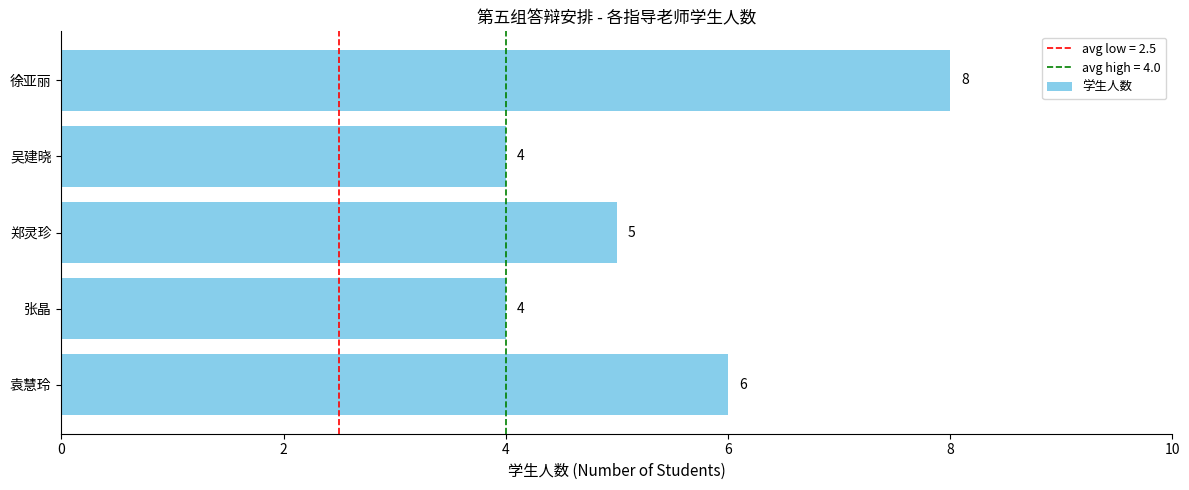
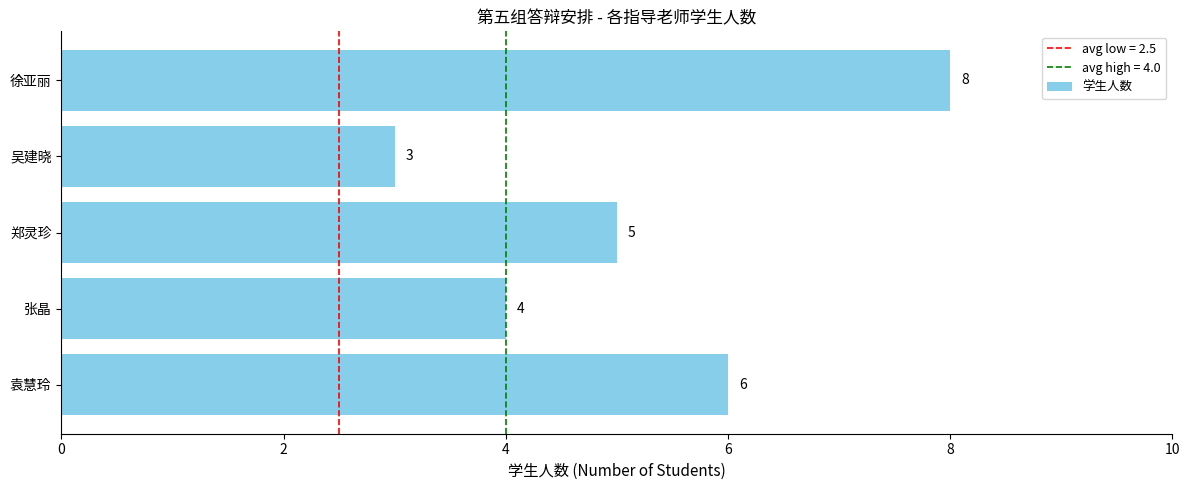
吴建晓: 4 -> 3
